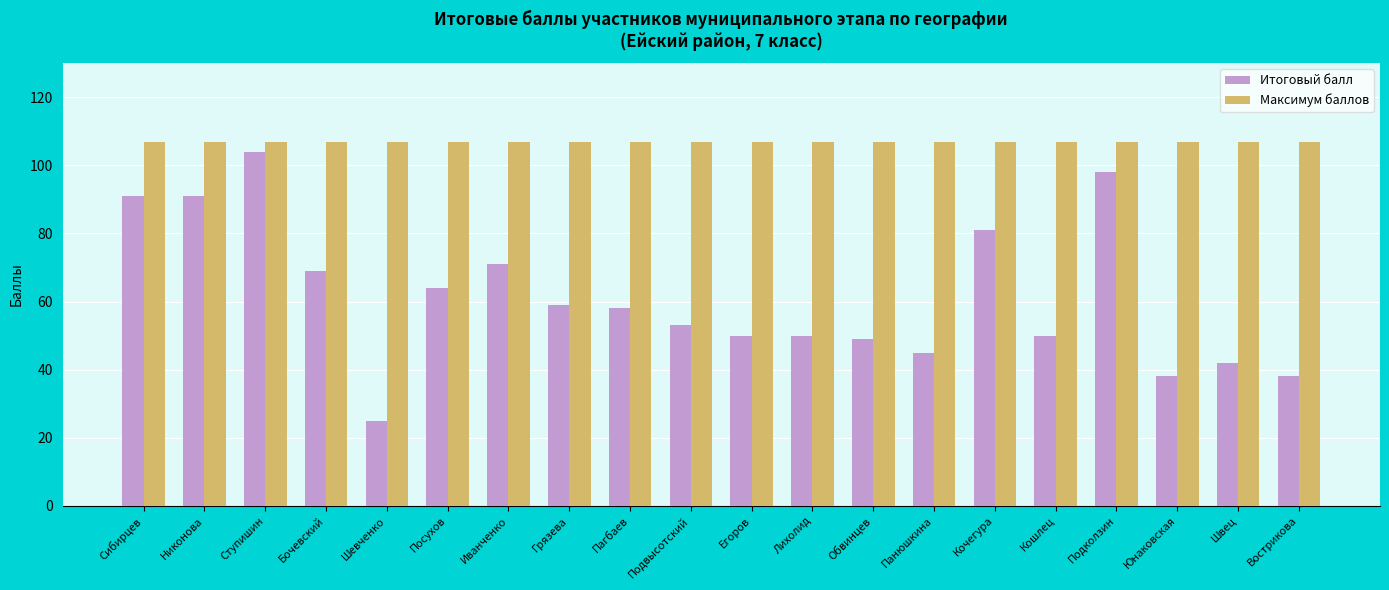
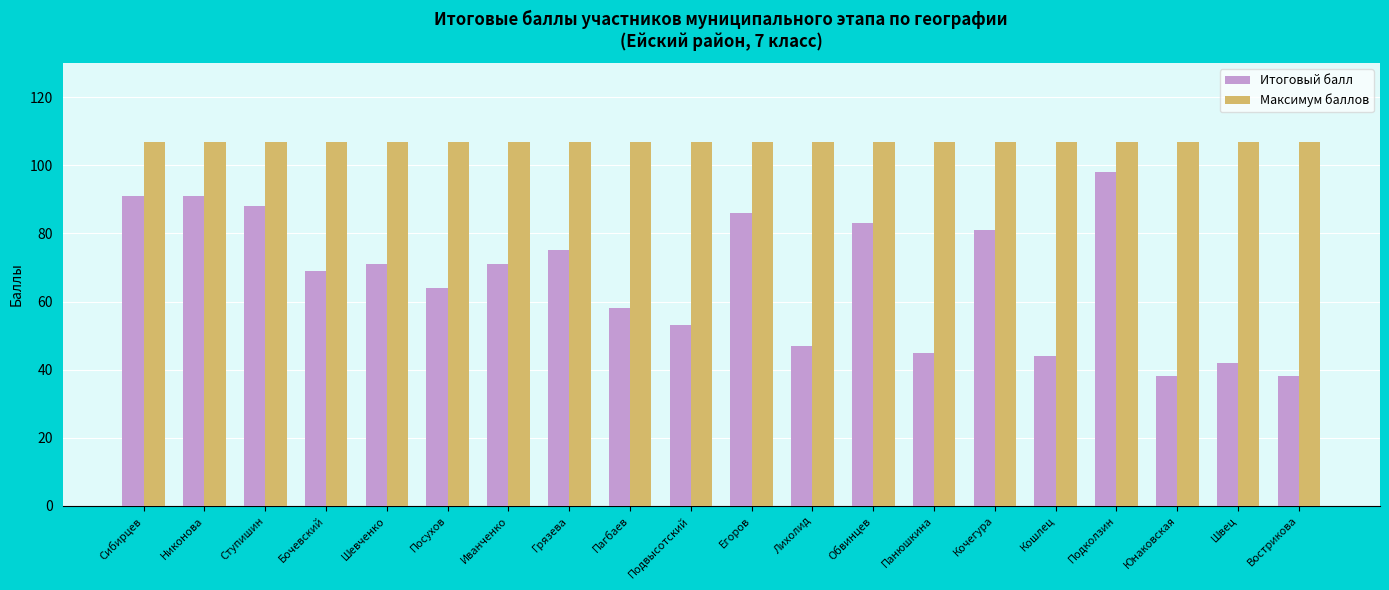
Итоговый балл, Ступишин: 104 -> 88
Итоговый балл, Шевченко: 25 -> 71
Итоговый балл, Грязева: 59 -> 75
Итоговый балл, Егоров: 50 -> 86
Итоговый балл, Лихолид: 50 -> 47
Итоговый балл, Обвинцев: 49 -> 83
Итоговый балл, Кошлец: 50 -> 44
